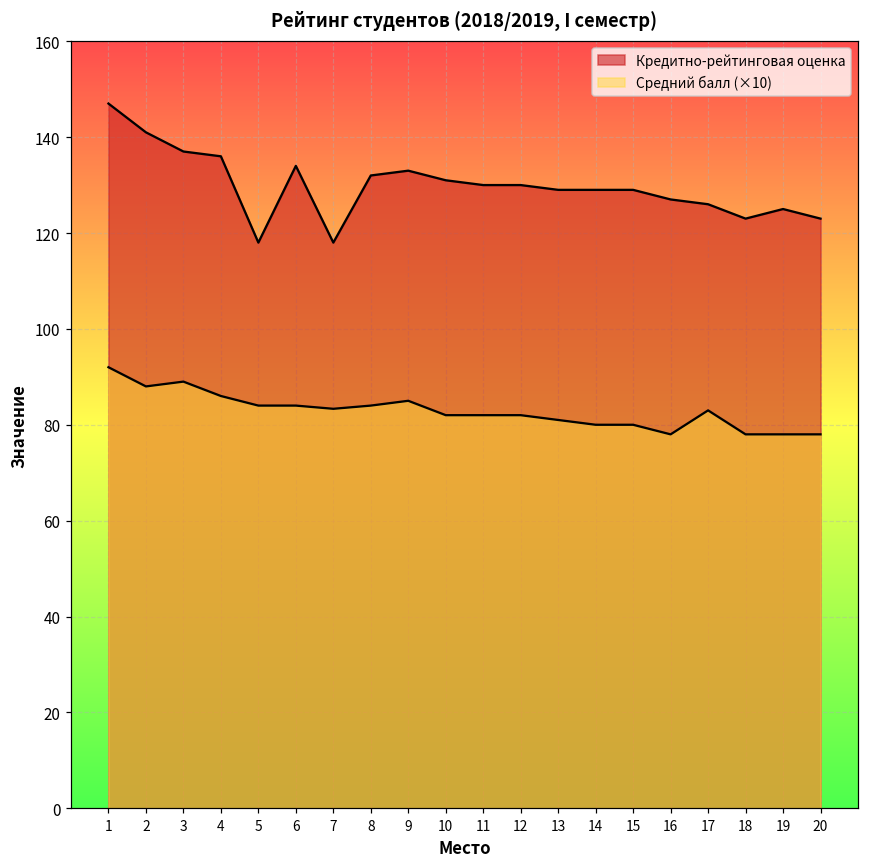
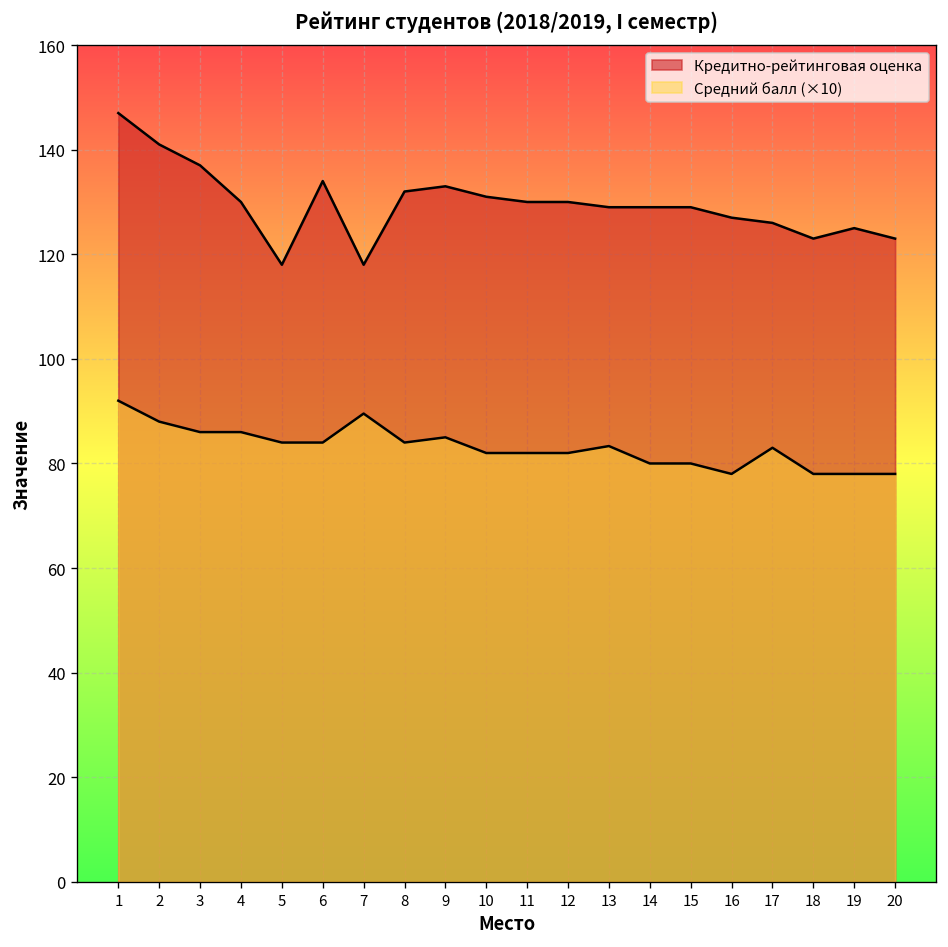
Средний балл (×10), 3: 89 -> 86
Кредитно-рейтинговая оценка, 4: 136 -> 130
Средний балл (×10), 7: 83 -> 90
Средний балл (×10), 13: 81 -> 83
